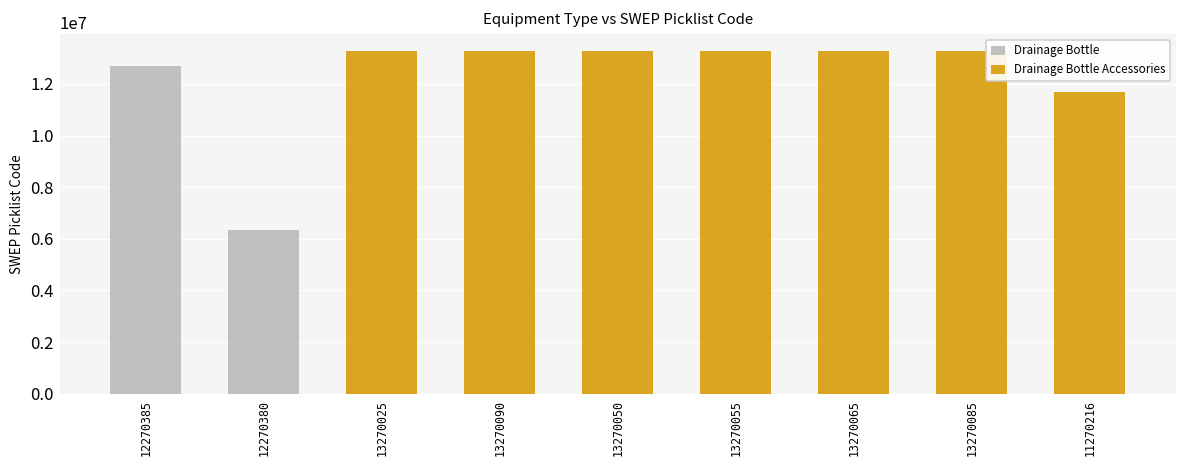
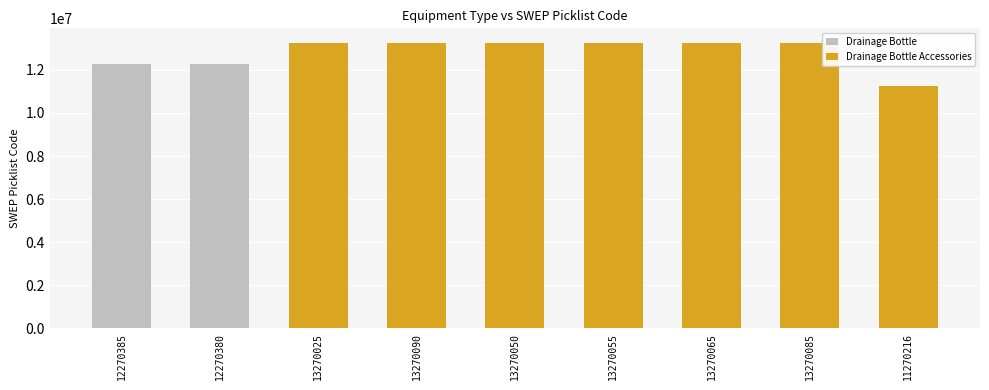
Drainage Bottle, 12270385: 12700000 -> 12300000
Drainage Bottle, 12270380: 6300000 -> 12300000
Drainage Bottle Accessories, 11270216: 11700000 -> 11300000
